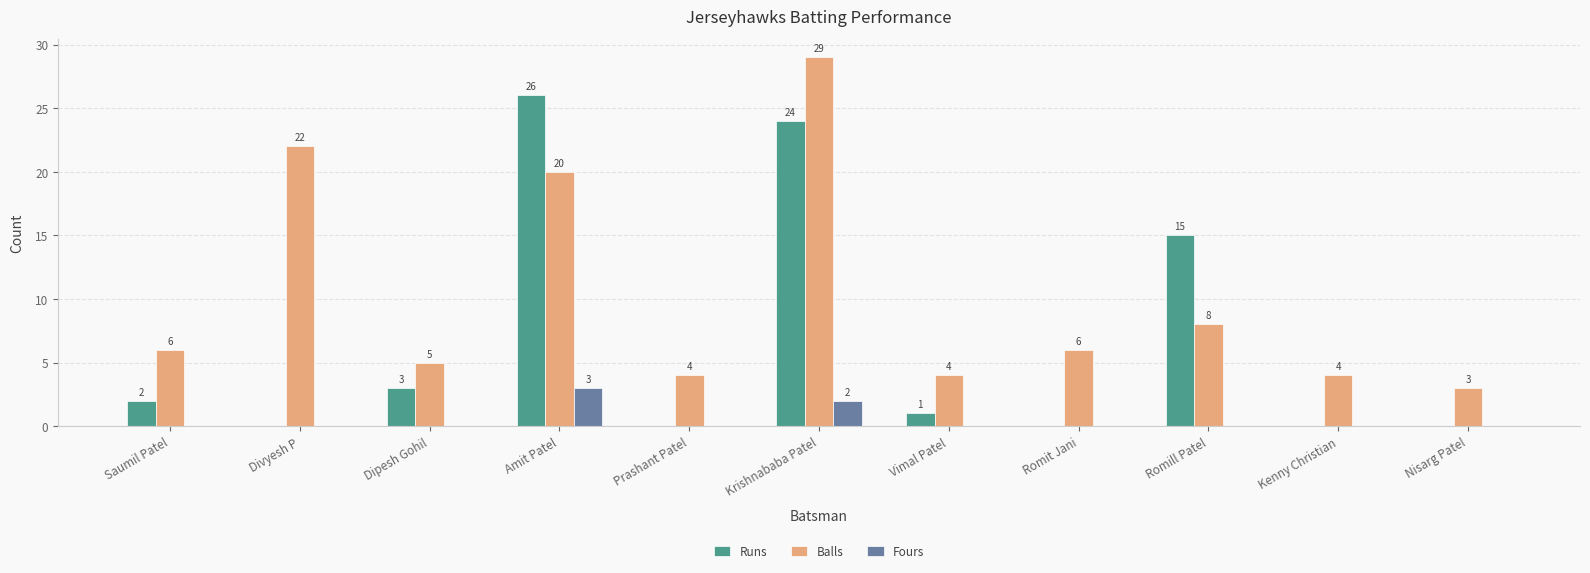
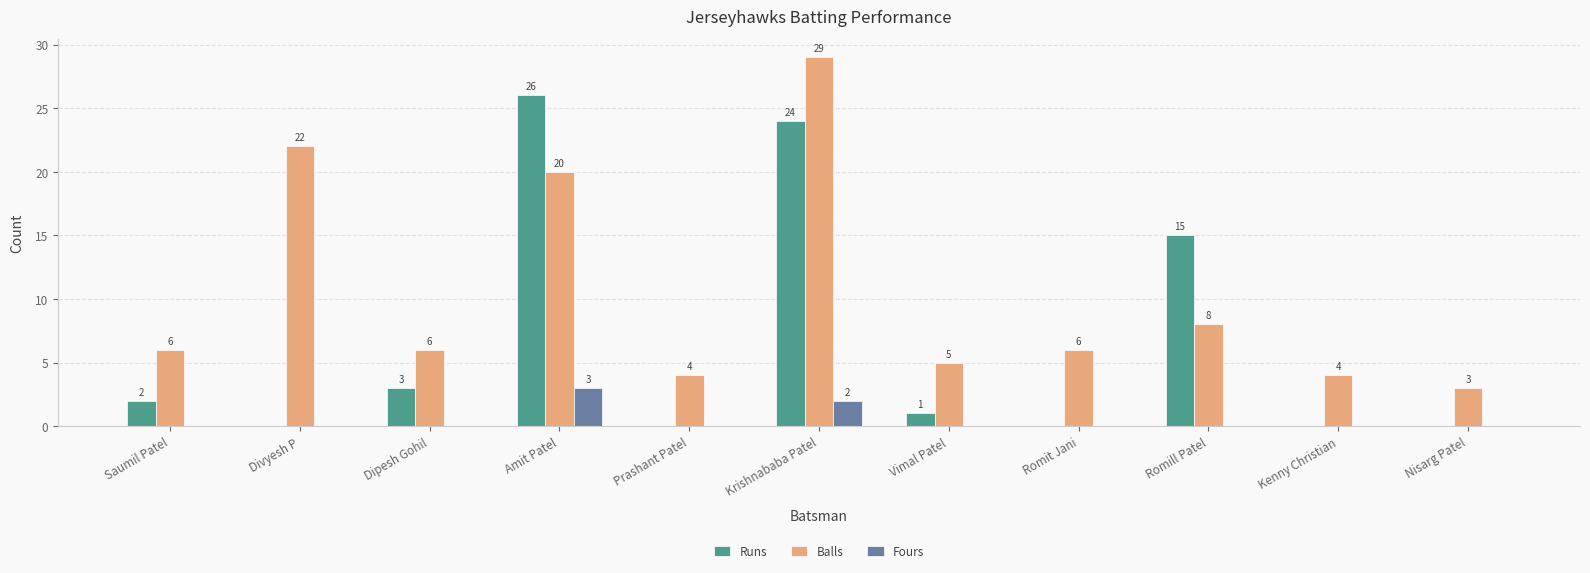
Balls, Dipesh Gohil: 5 -> 6
Balls, Vimal Patel: 4 -> 5
